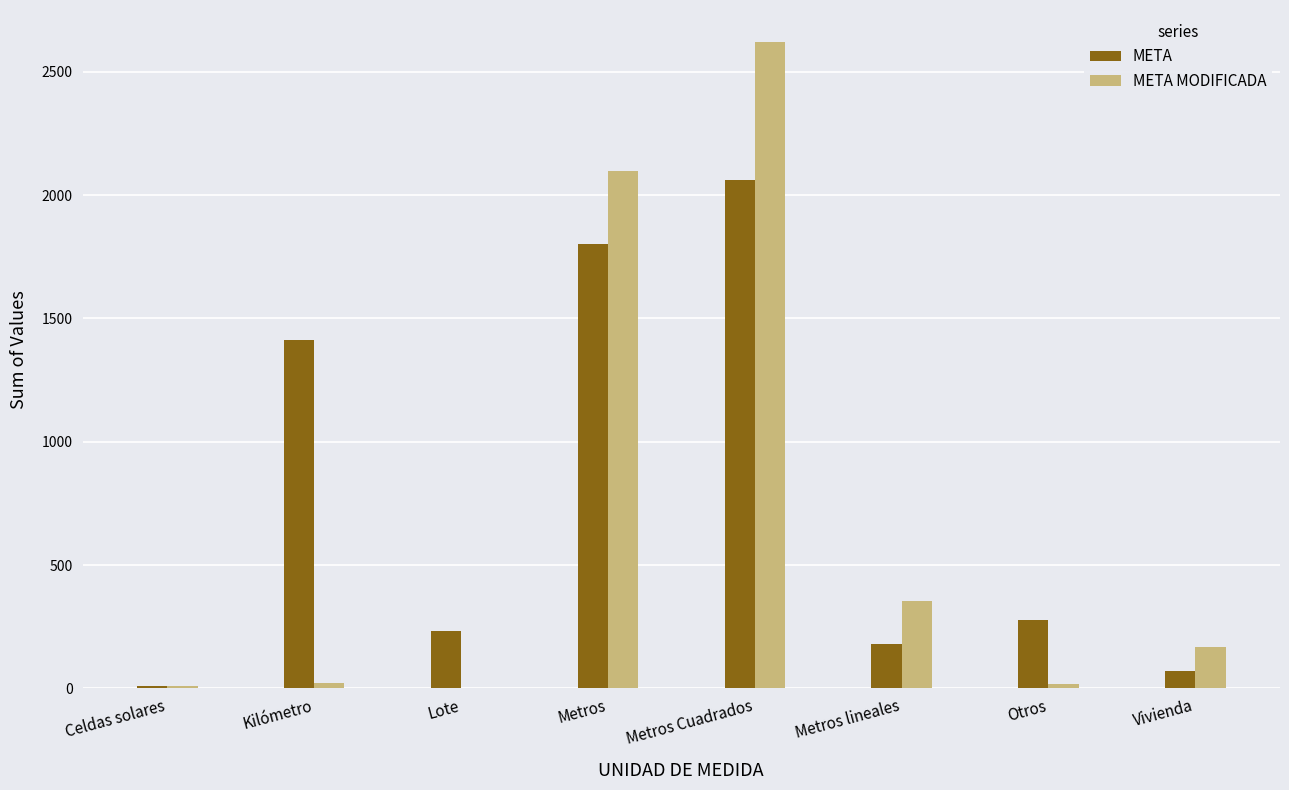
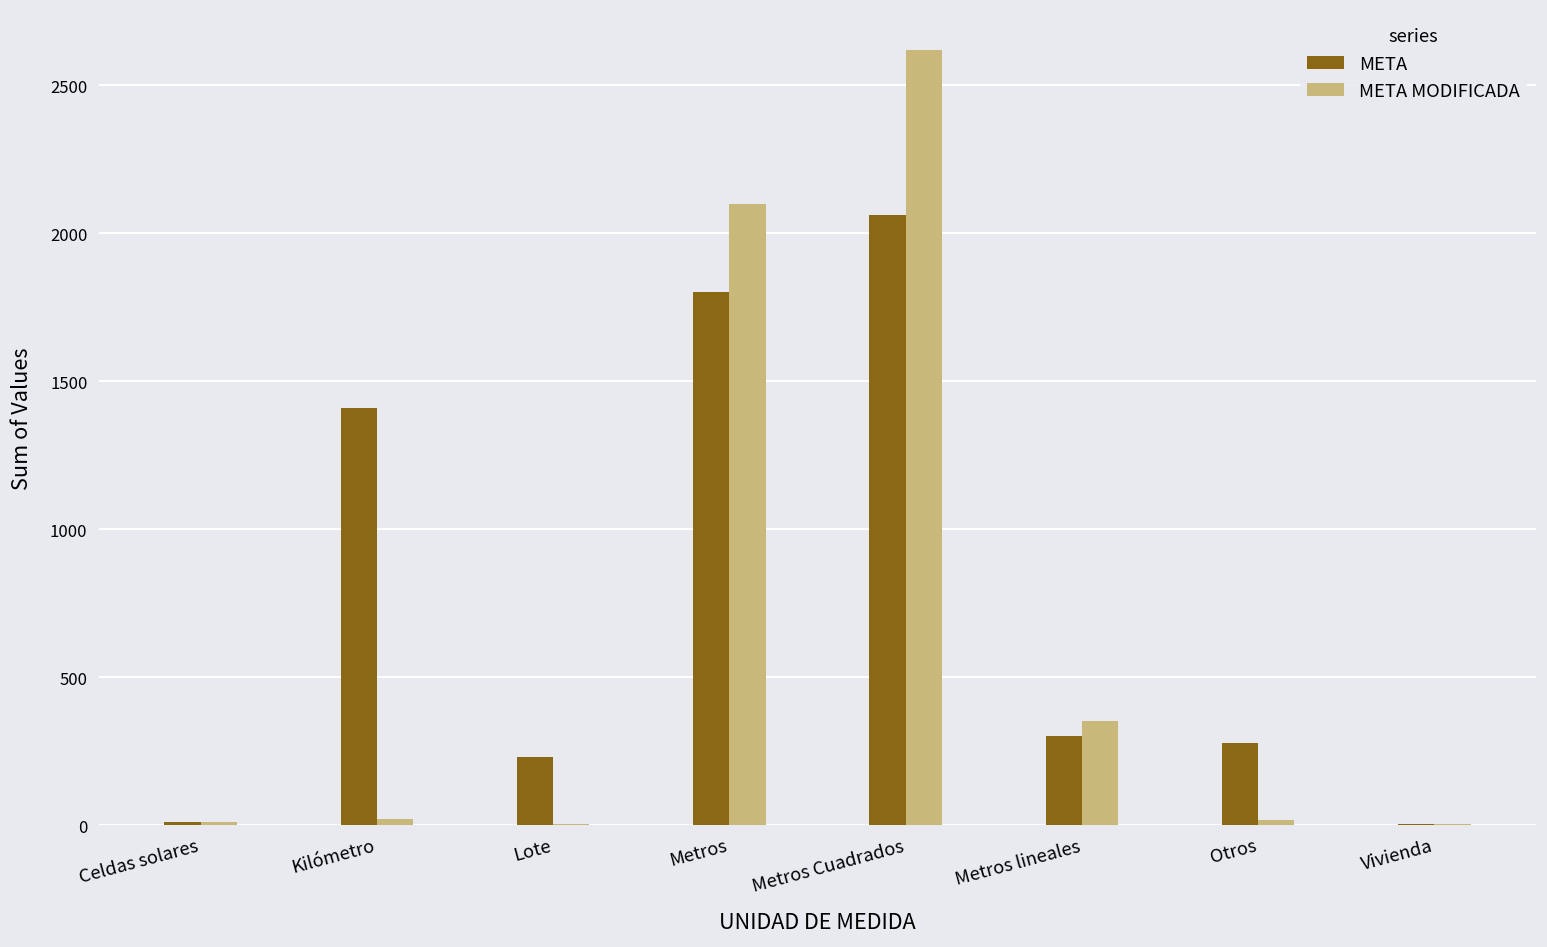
META, Metros lineales: 180 -> 300
META, Vivienda: 70 -> 0
META MODIFICADA, Vivienda: 170 -> 0
